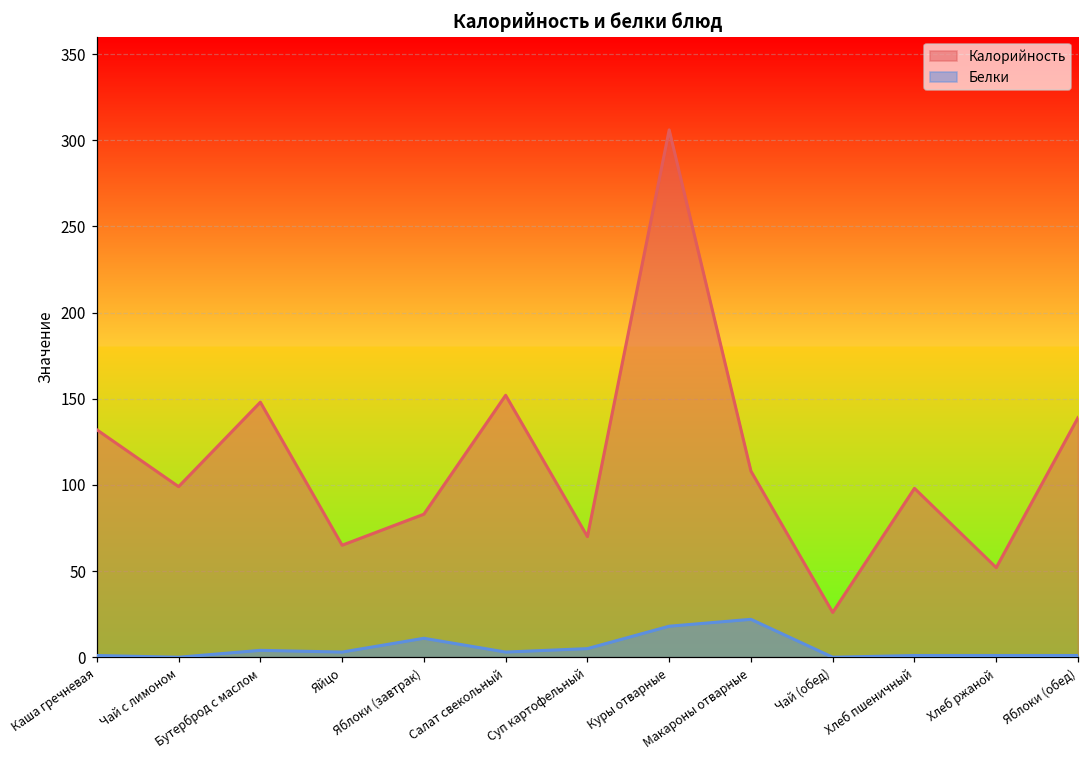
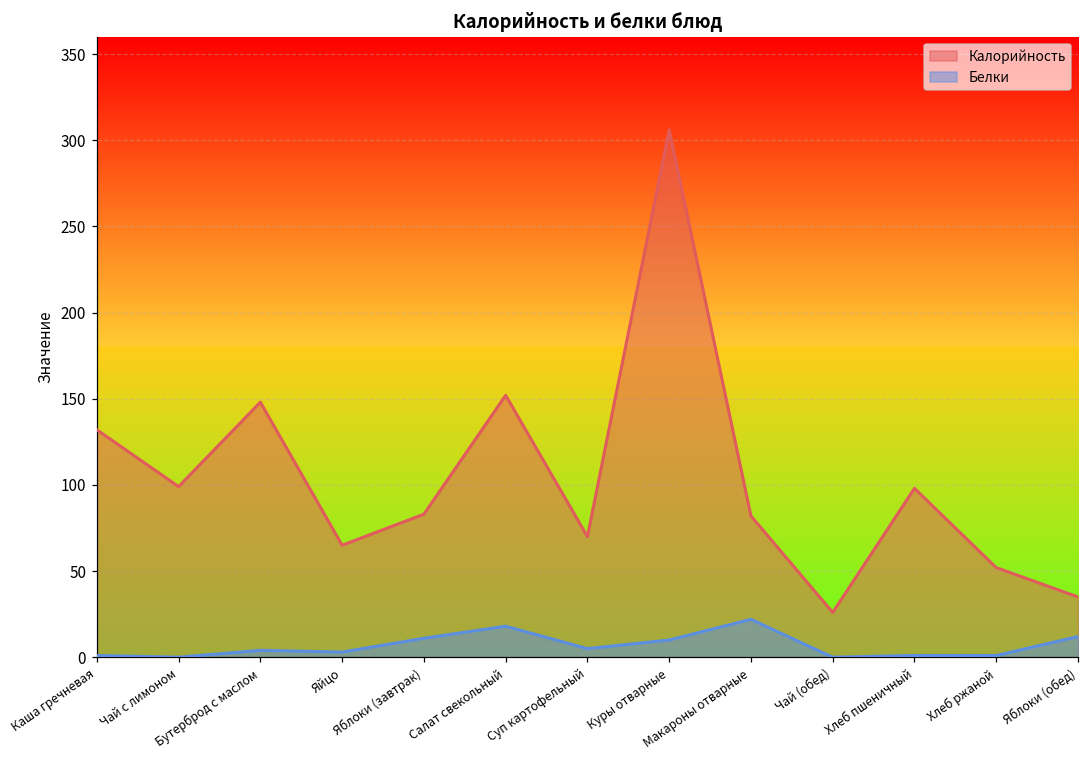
Белки, Салат свекольный: 3 -> 18
Белки, Куры отварные: 18 -> 10
Калорийность, Макароны отварные: 108 -> 82
Калорийность, Яблоки (обед): 139 -> 35
Белки, Яблоки (обед): 1 -> 12
